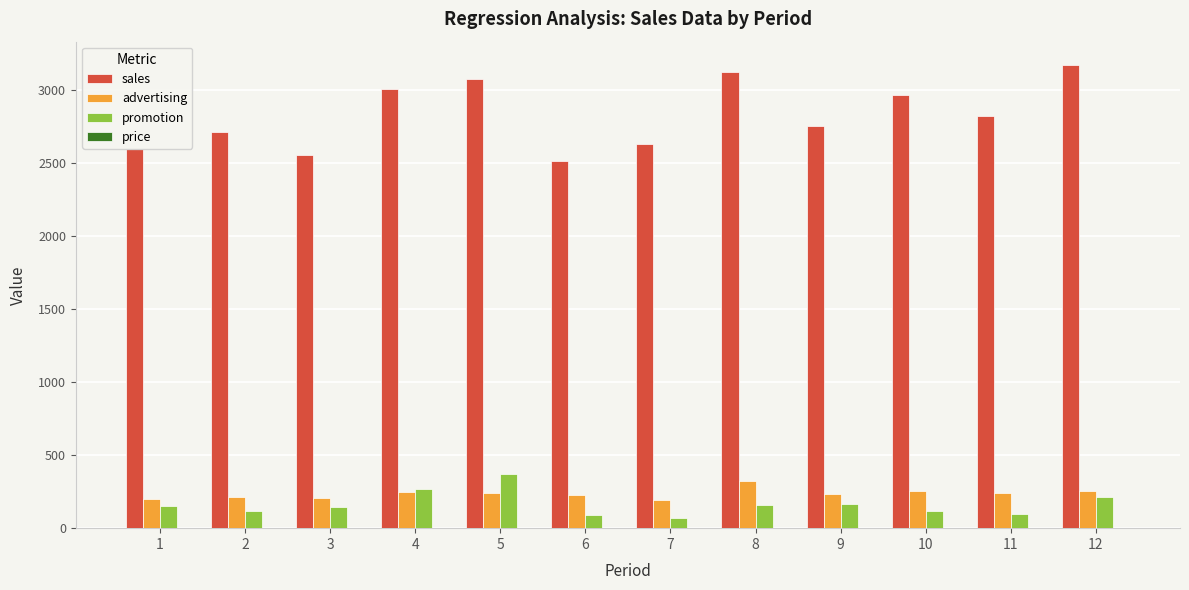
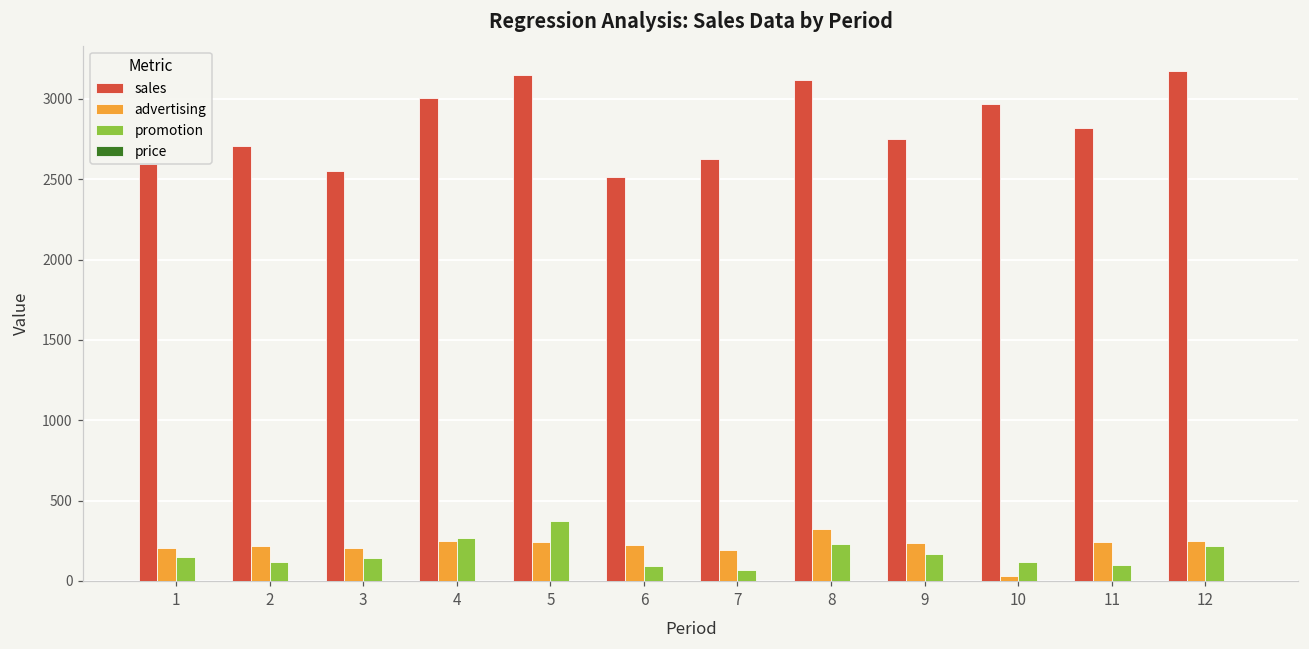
sales, 5: 3080 -> 3150
promotion, 8: 160 -> 230
advertising, 10: 260 -> 30
